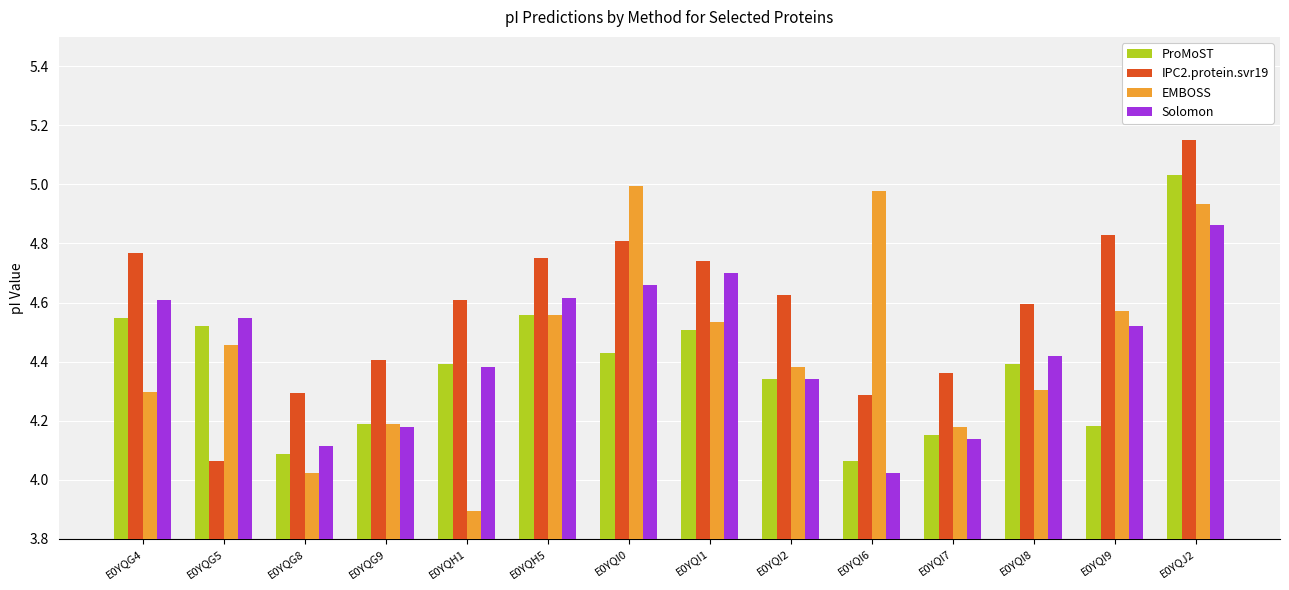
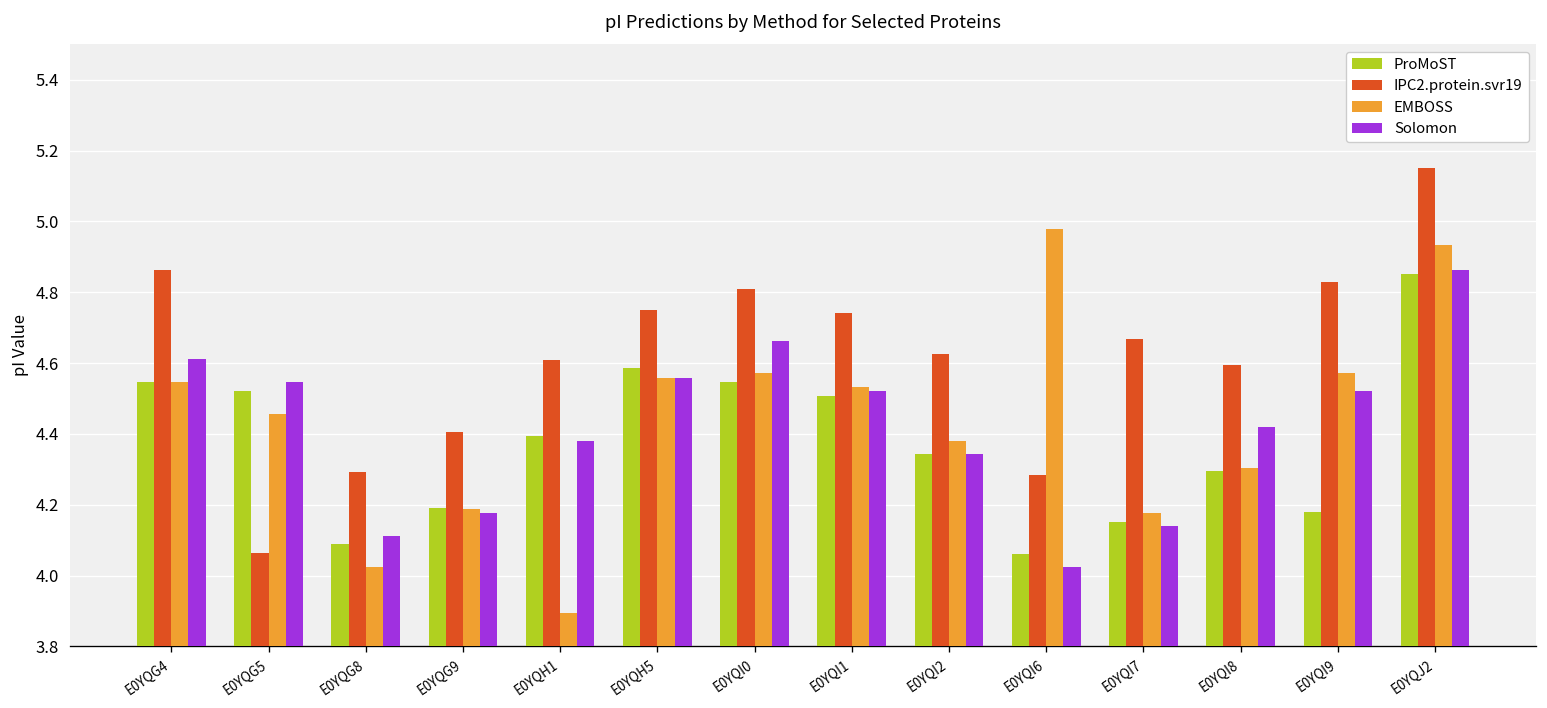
IPC2.protein.svr19, E0YQG4: 4.77 -> 4.86
EMBOSS, E0YQG4: 4.30 -> 4.55
ProMoST, E0YQH5: 4.56 -> 4.59
Solomon, E0YQH5: 4.61 -> 4.56
ProMoST, E0YQI0: 4.43 -> 4.55
EMBOSS, E0YQI0: 4.99 -> 4.57
Solomon, E0YQI1: 4.70 -> 4.52
IPC2.protein.svr19, E0YQI7: 4.36 -> 4.67
ProMoST, E0YQI8: 4.39 -> 4.29
ProMoST, E0YQJ2: 5.03 -> 4.85
